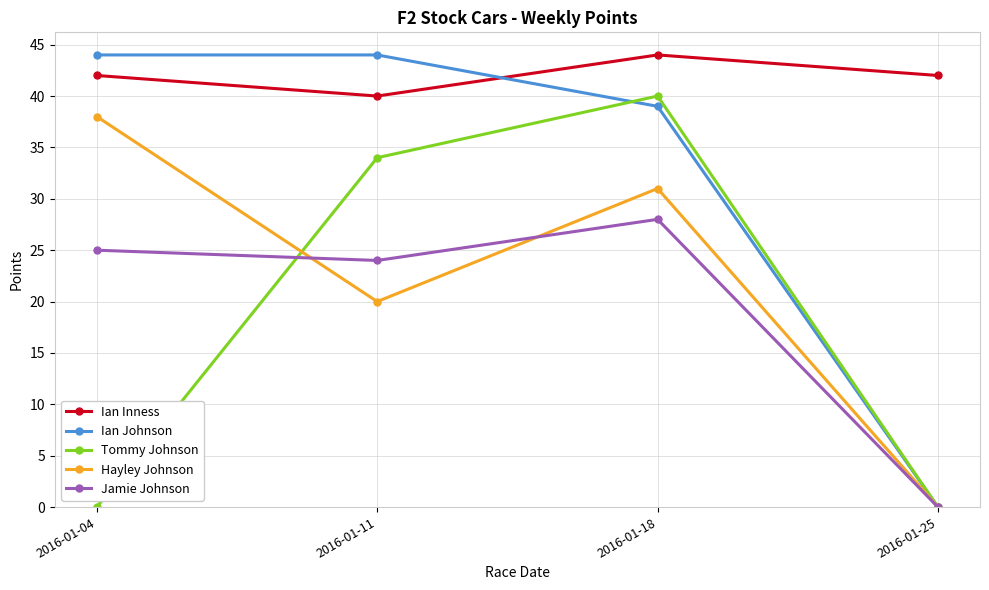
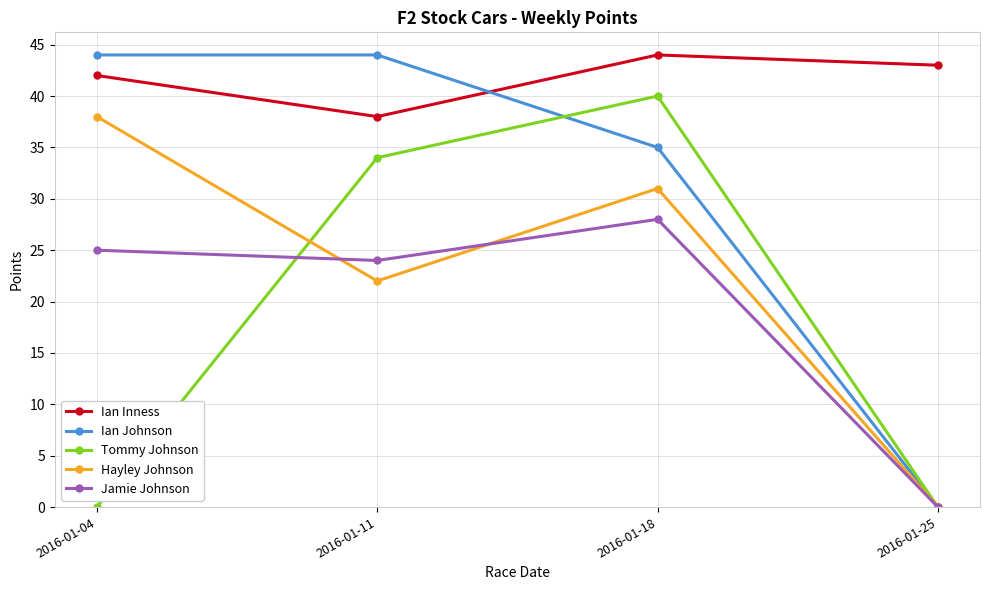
Ian Inness, 2016-01-11: 40 -> 38
Hayley Johnson, 2016-01-11: 20 -> 22
Ian Johnson, 2016-01-18: 39 -> 35
Ian Inness, 2016-01-25: 42 -> 43
